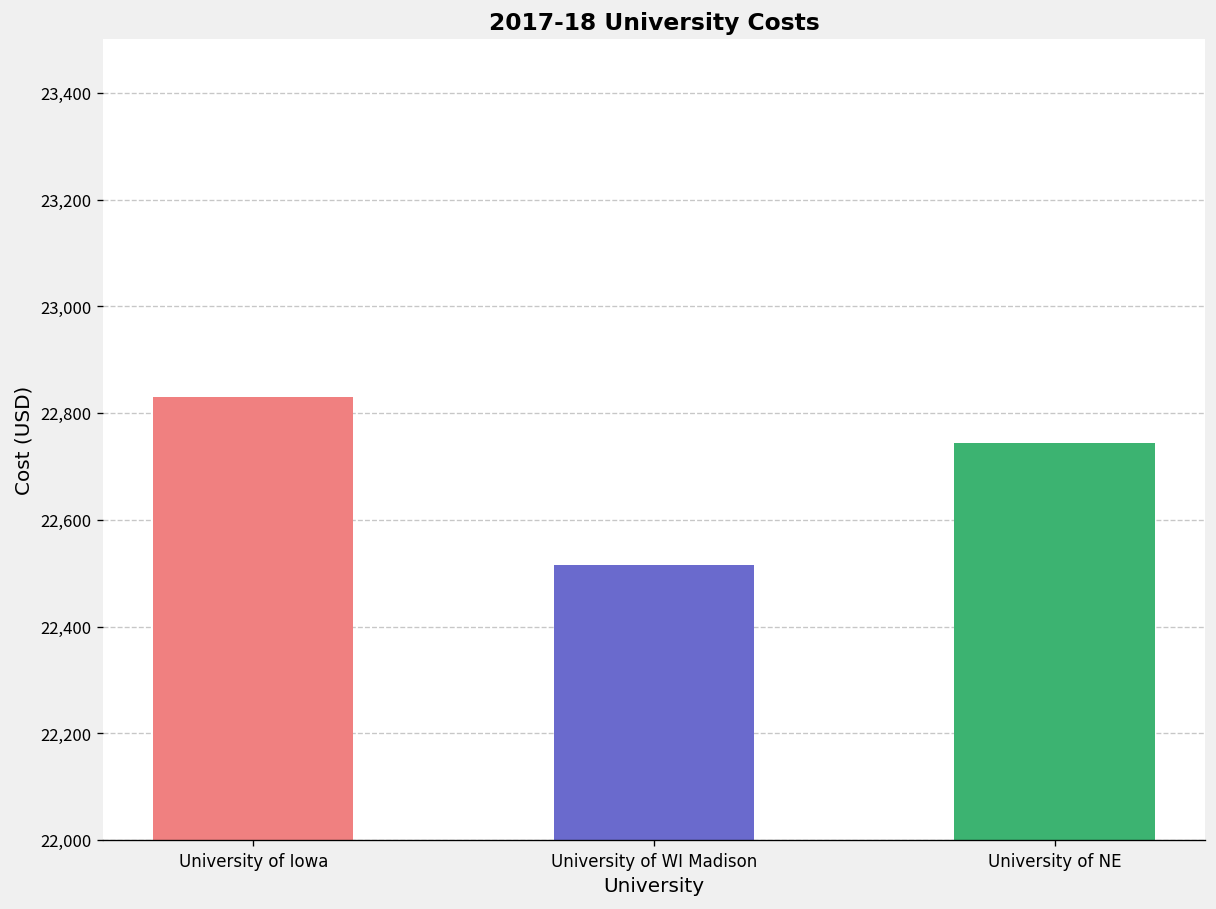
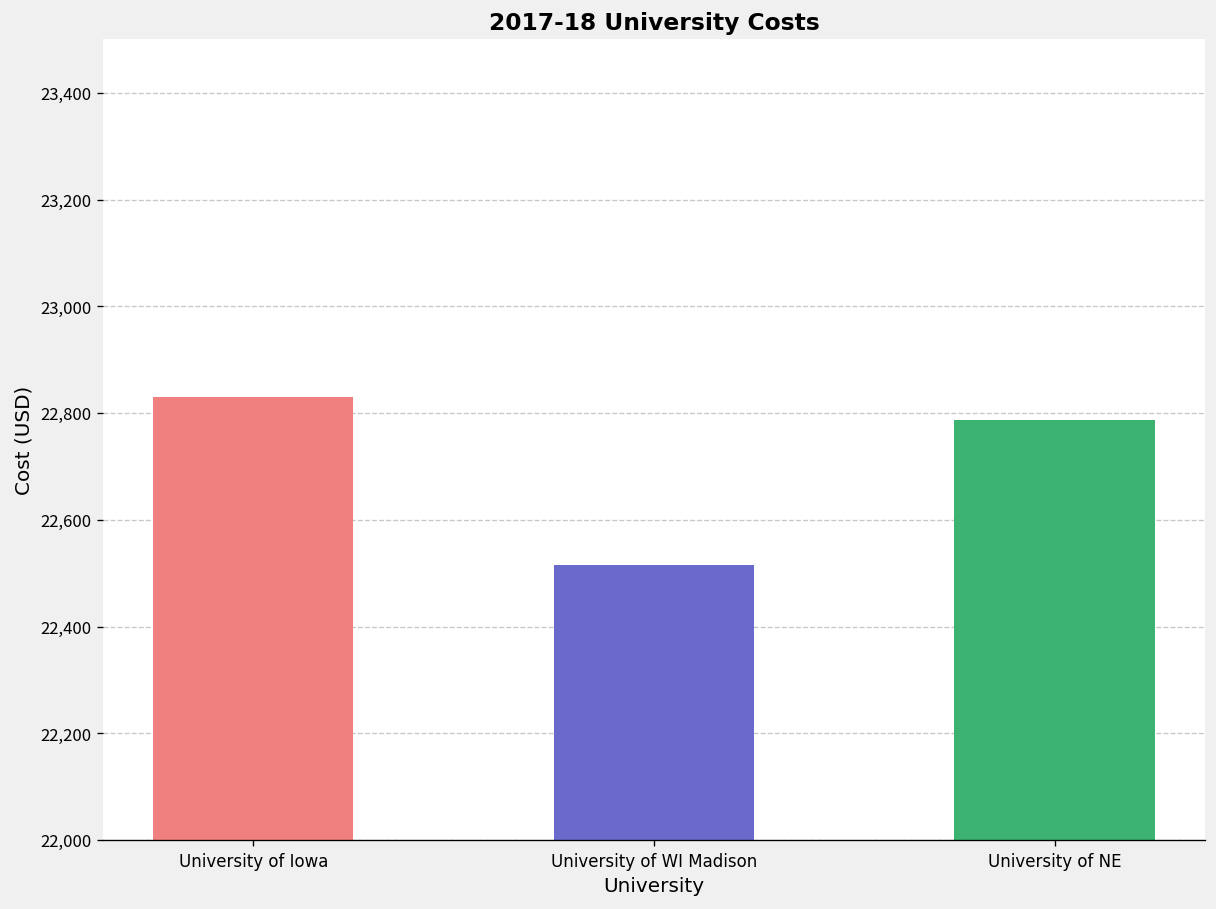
University of NE: 22,740 -> 22,790
